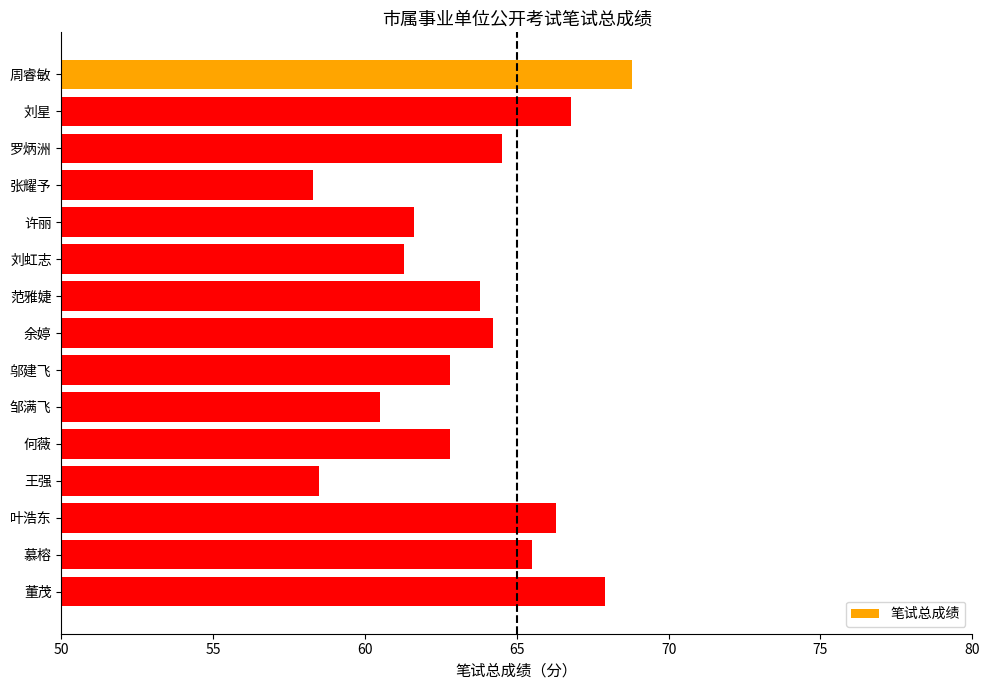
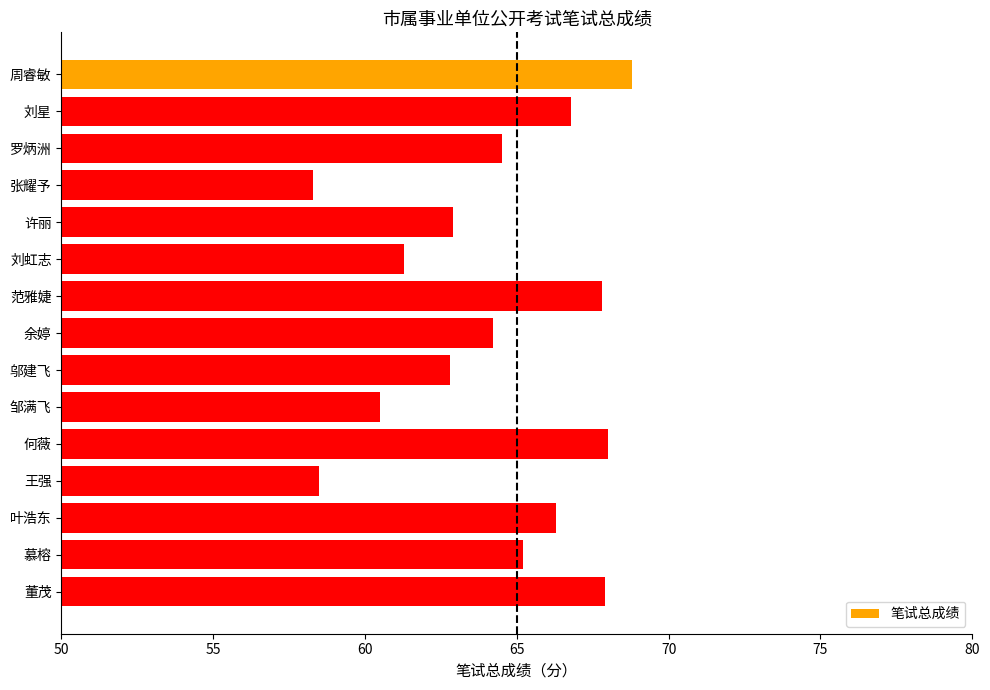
许丽: 61.6 -> 62.9
范雅婕: 63.8 -> 67.8
何薇: 62.8 -> 68.0
慕榕: 65.5 -> 65.2
